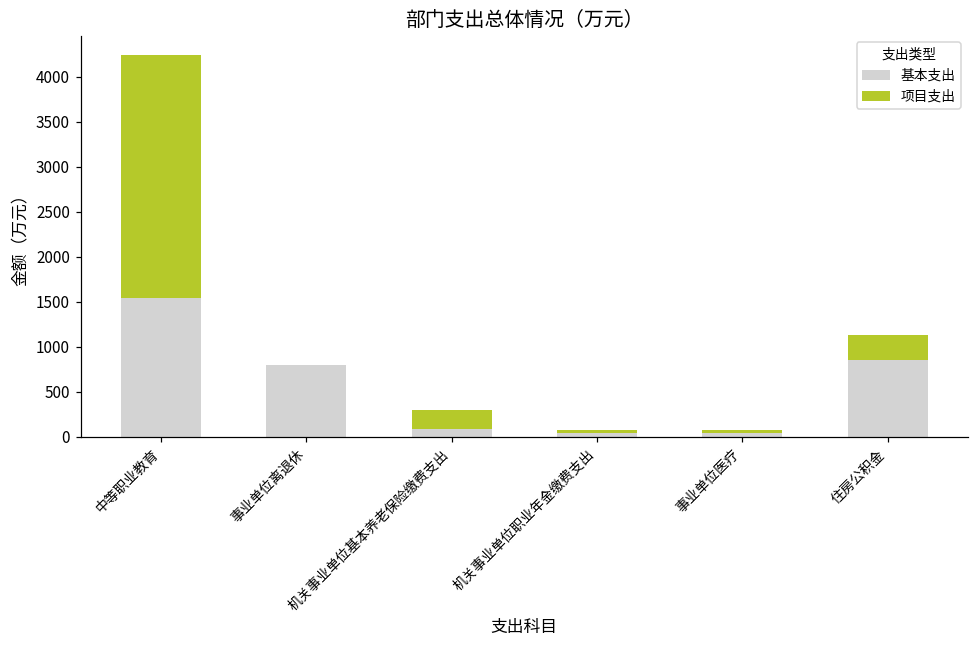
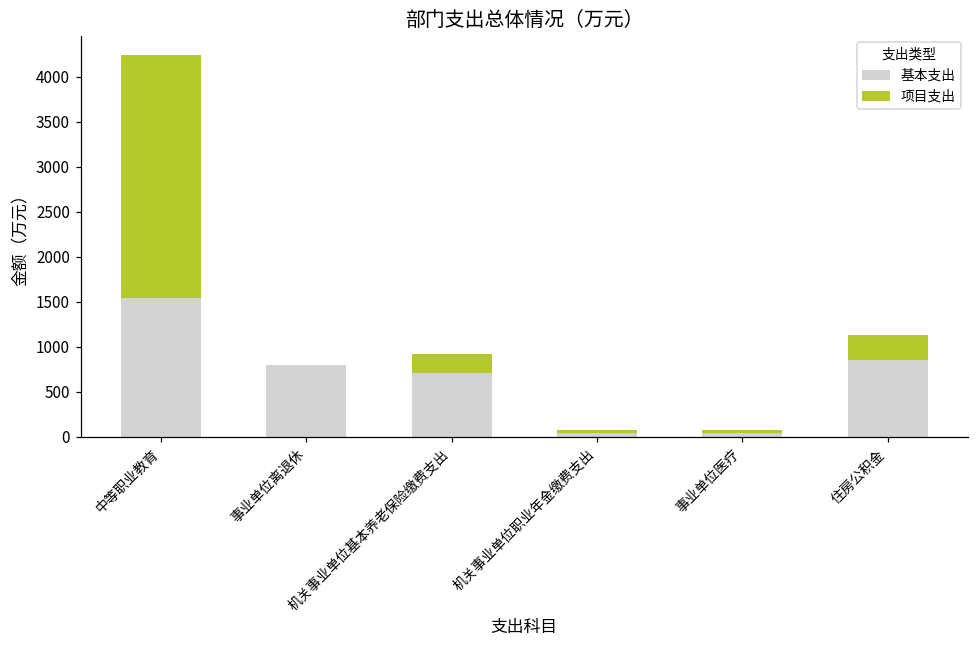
基本支出, 机关事业单位基本养老保险缴费支出: 100 -> 700
